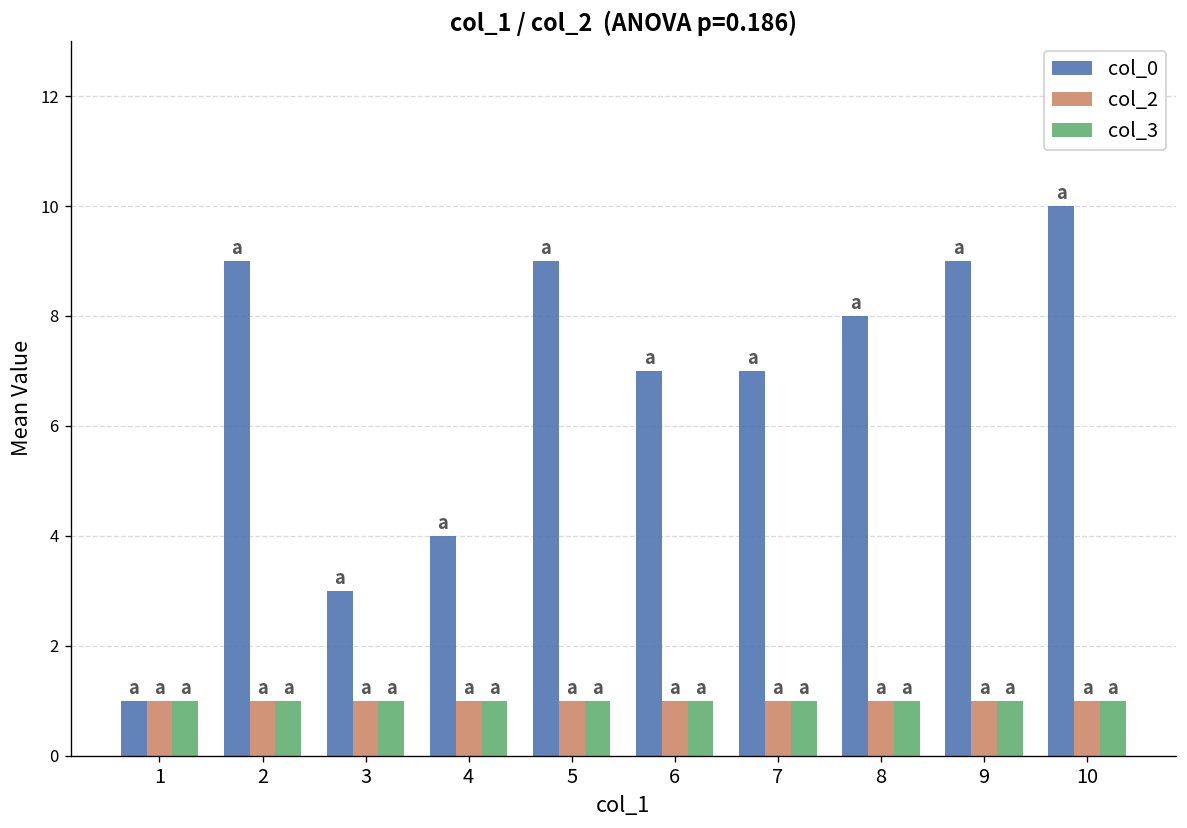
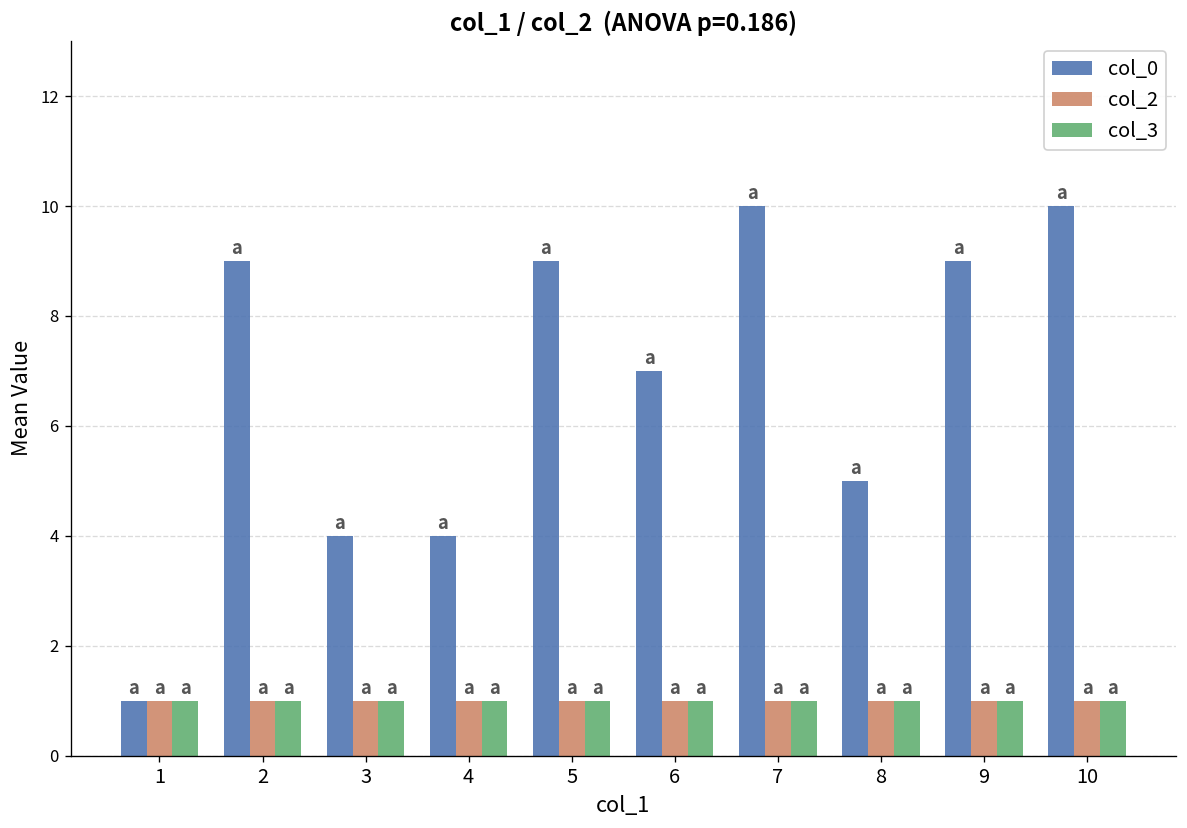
col_0, 3: 3 -> 4
col_0, 7: 7 -> 10
col_0, 8: 8 -> 5
